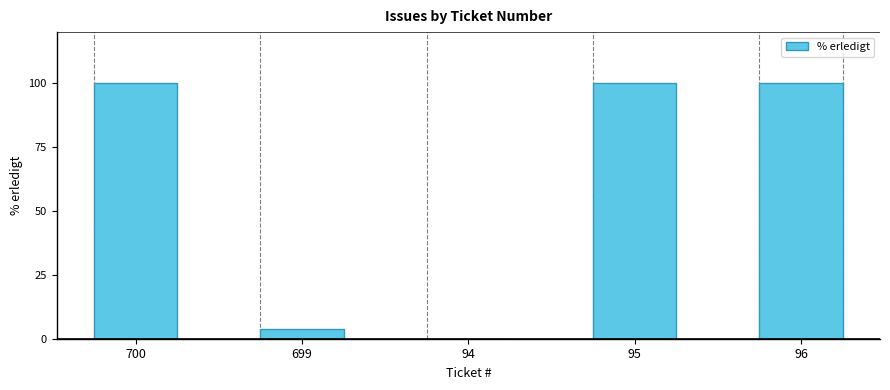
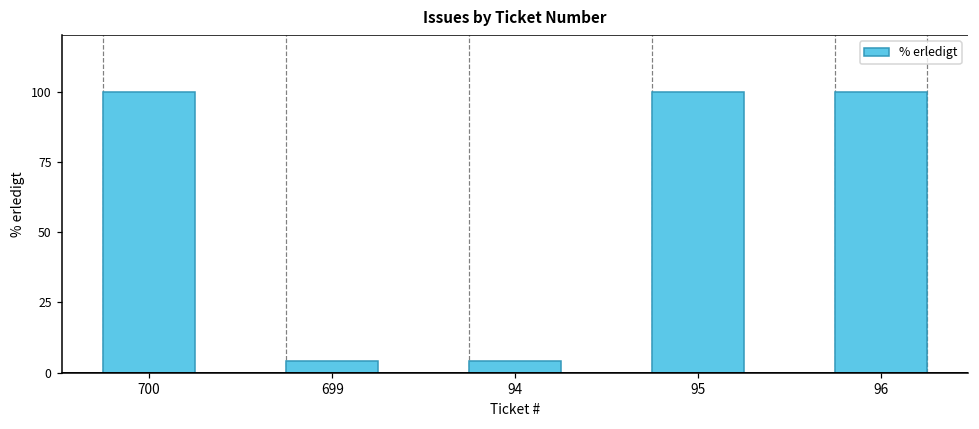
94: 0 -> 4
